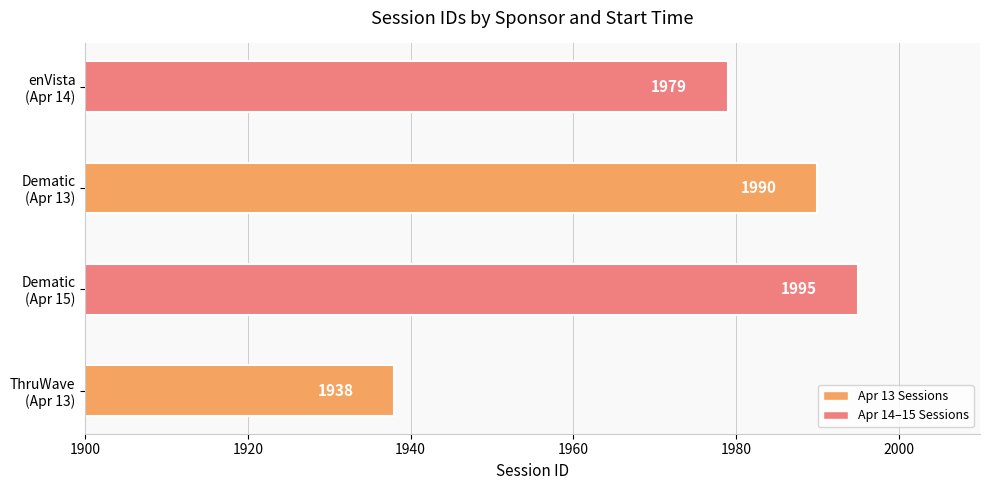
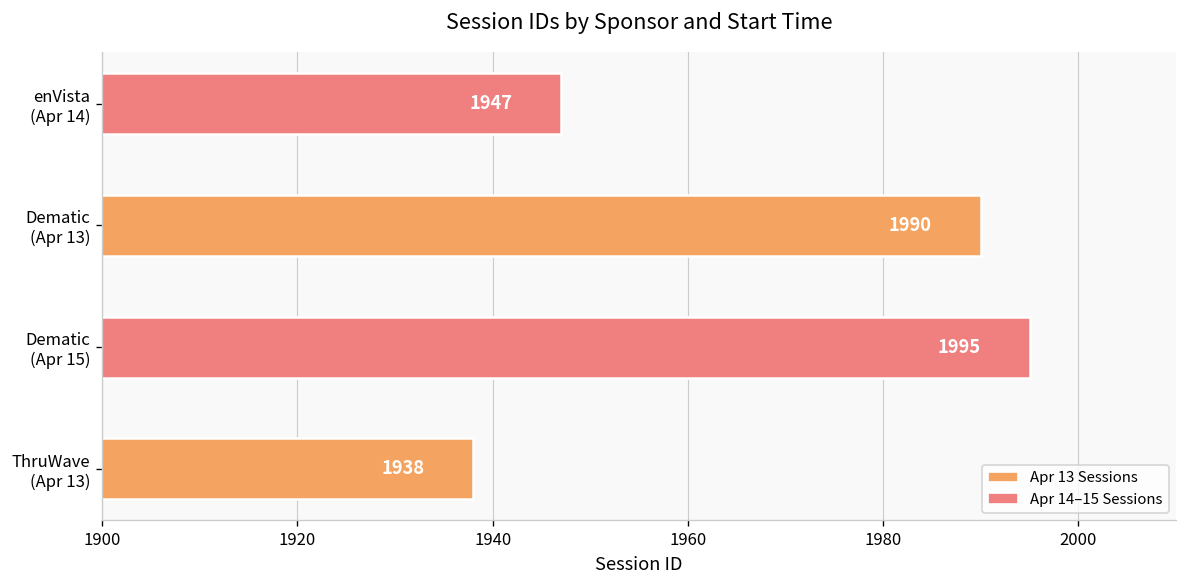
enVista (Apr 14): 1979 -> 1947
